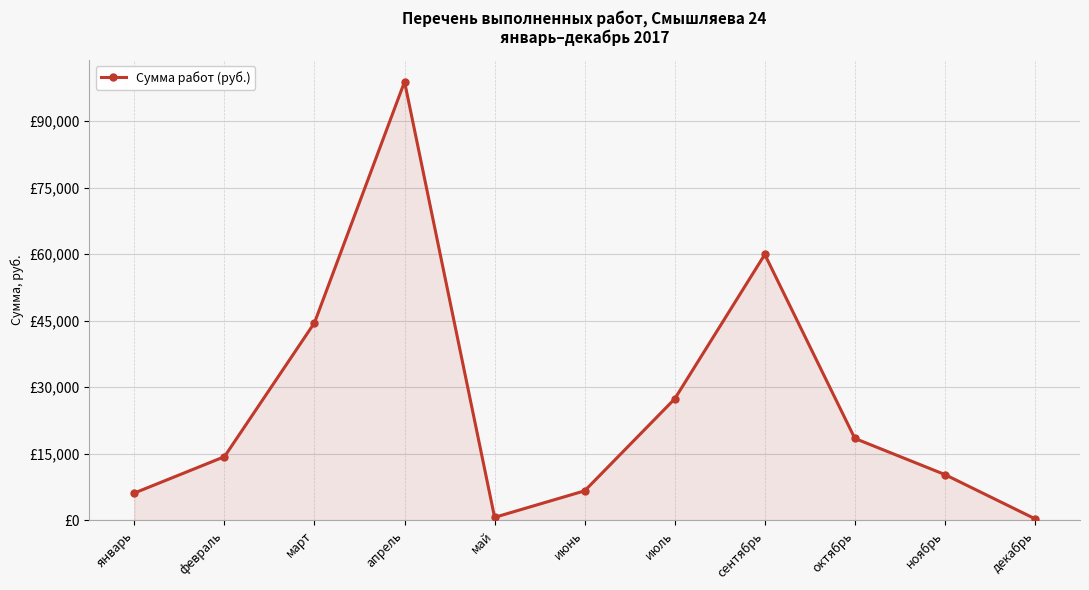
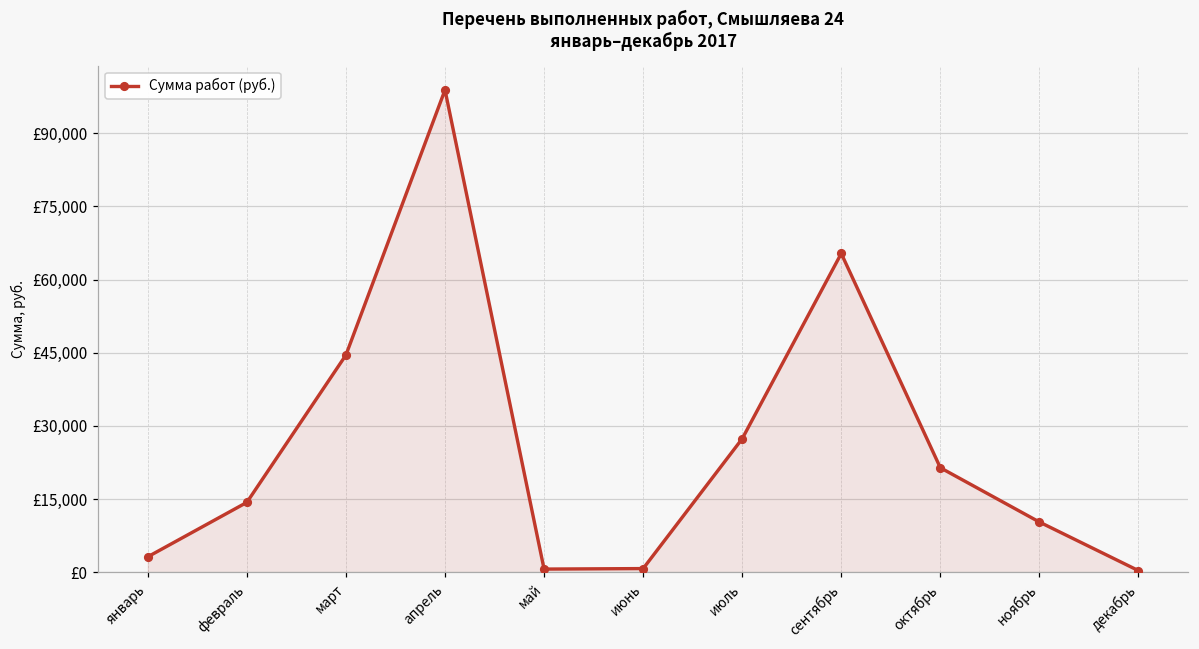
январь: £6,000 -> £3,000
июнь: £7,000 -> £1,000
сентябрь: £60,000 -> £65,000
октябрь: £18,000 -> £21,000
